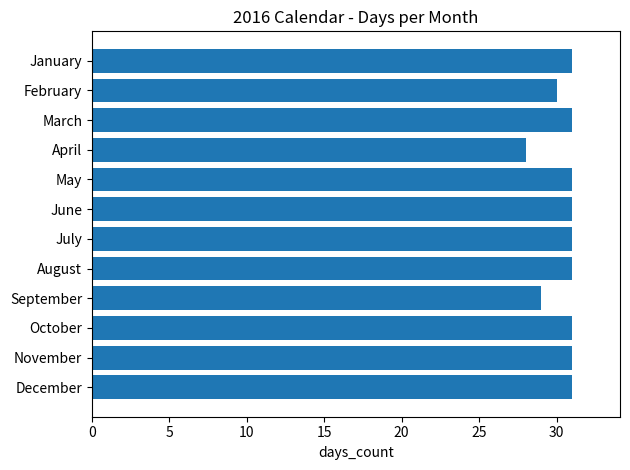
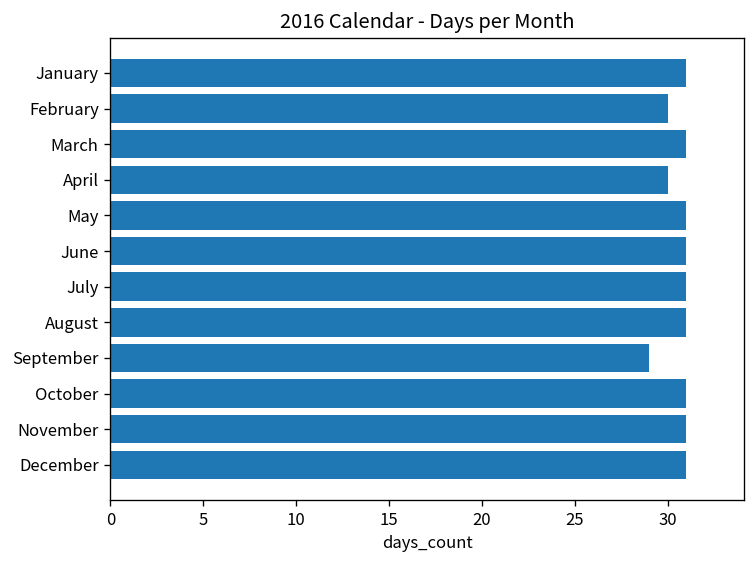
April: 28 -> 30
